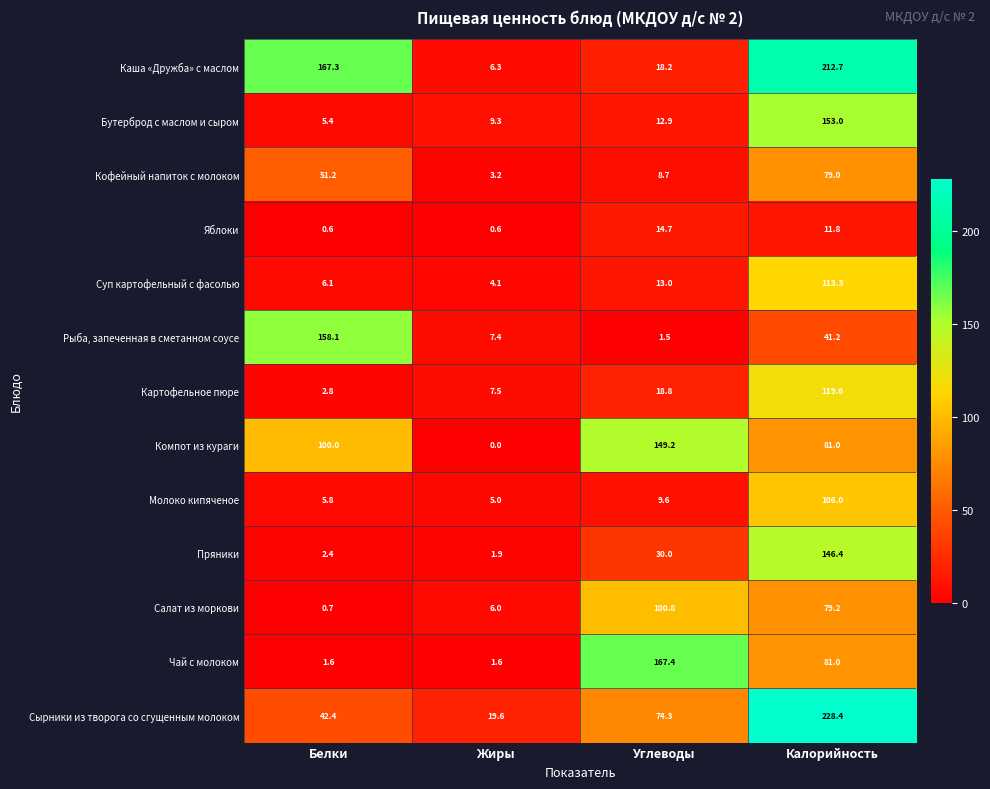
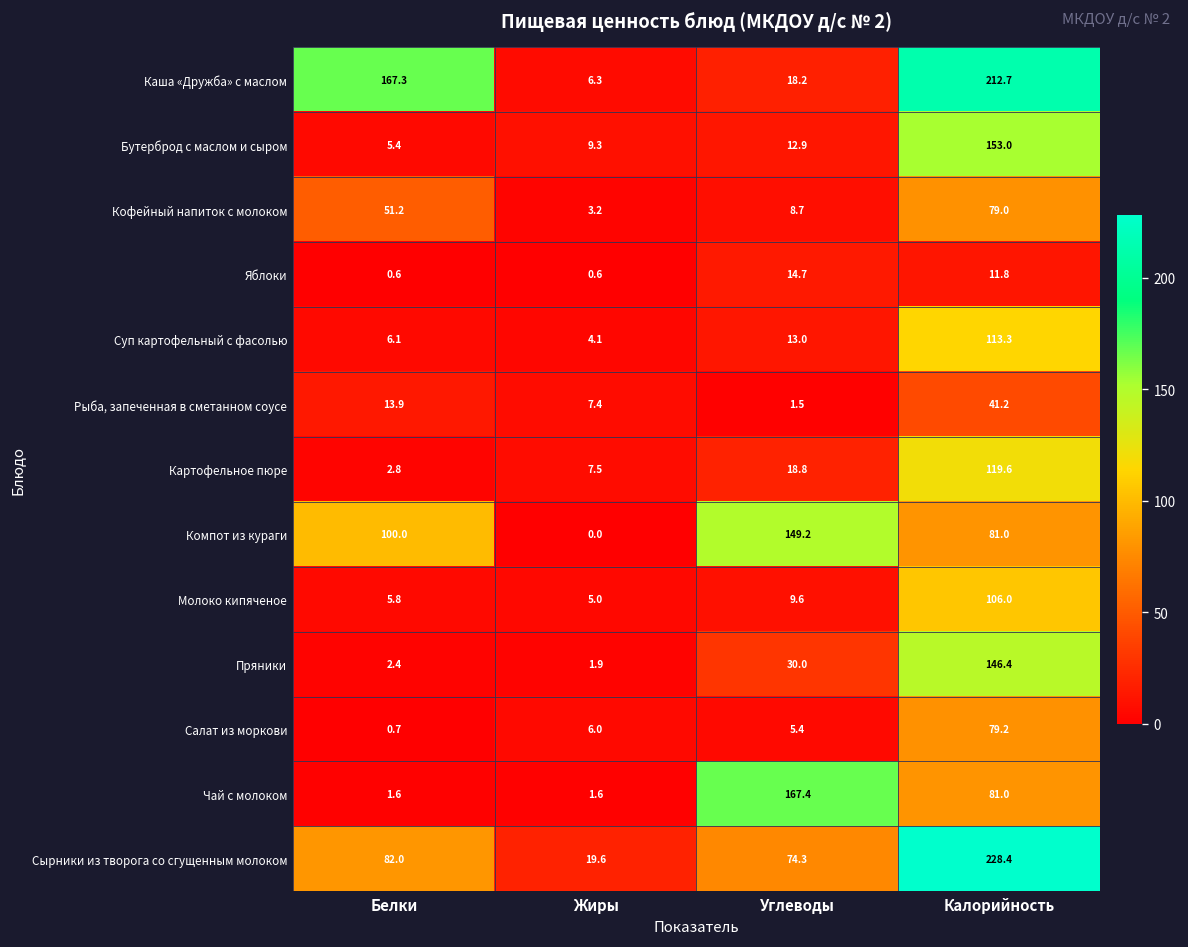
Рыба, запеченная в сметанном соусе, Белки: 158.1 -> 13.9
Салат из моркови, Углеводы: 100.8 -> 5.4
Сырники из творога со сгущенным молоком, Белки: 42.4 -> 82.0
